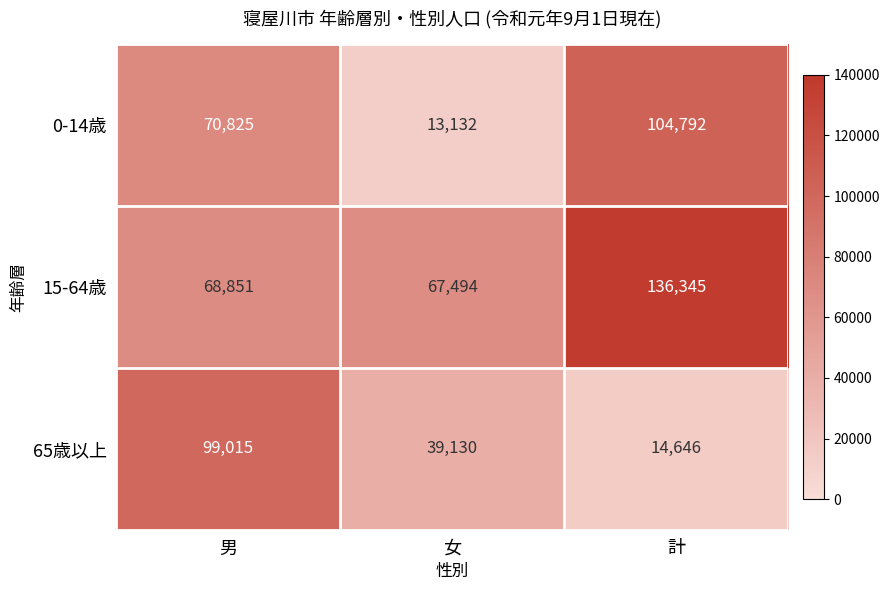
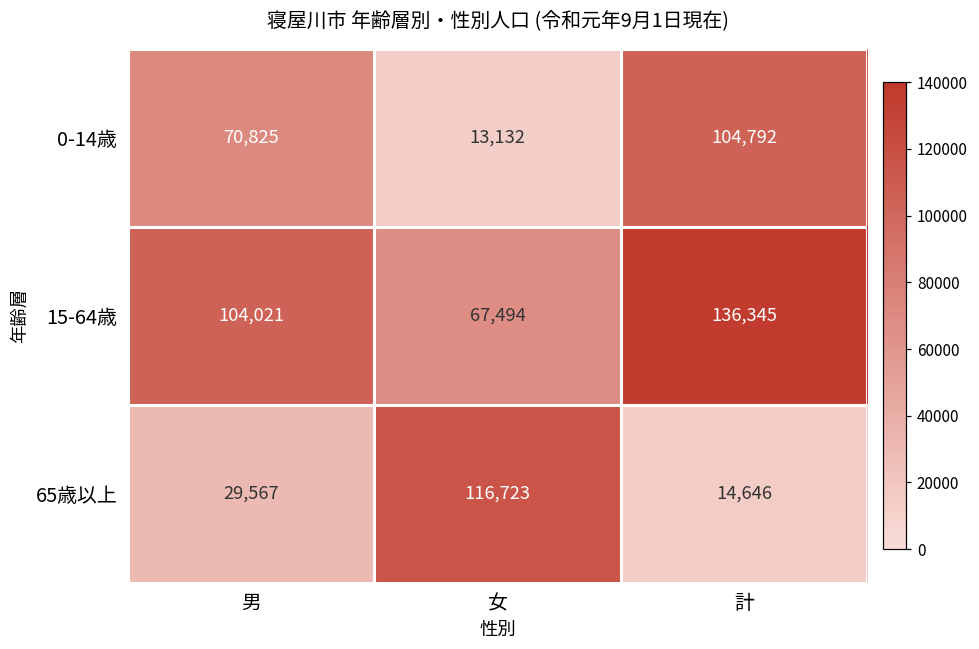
15-64歳, 男: 68,851 -> 104,021
65歳以上, 男: 99,015 -> 29,567
65歳以上, 女: 39,130 -> 116,723
